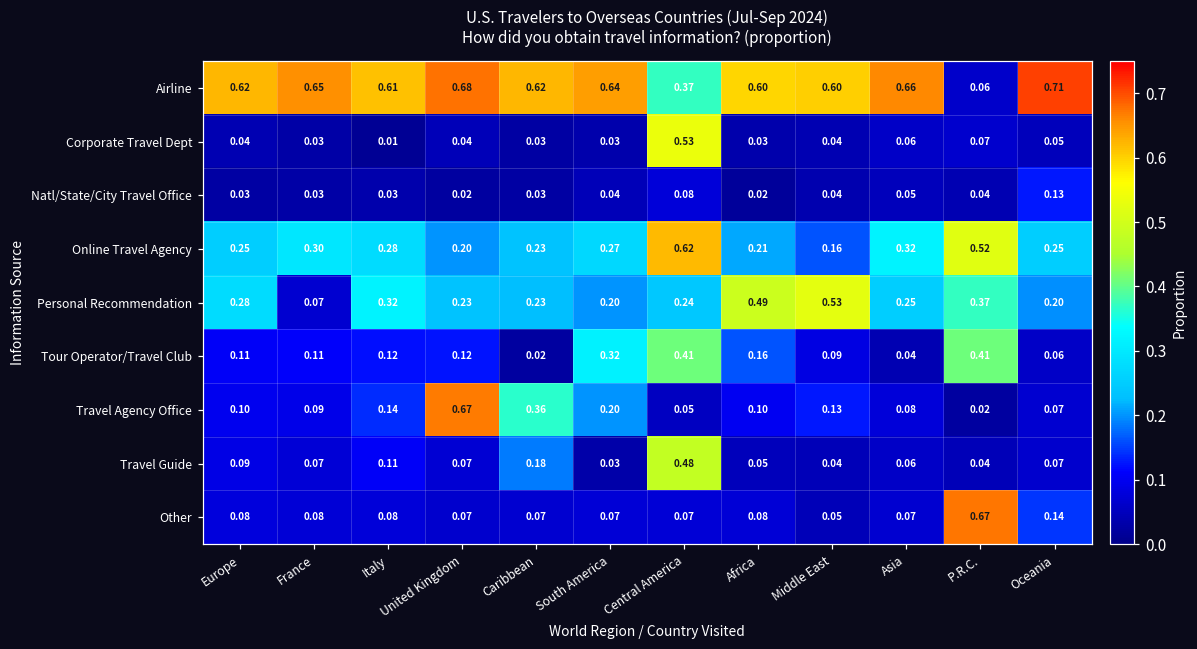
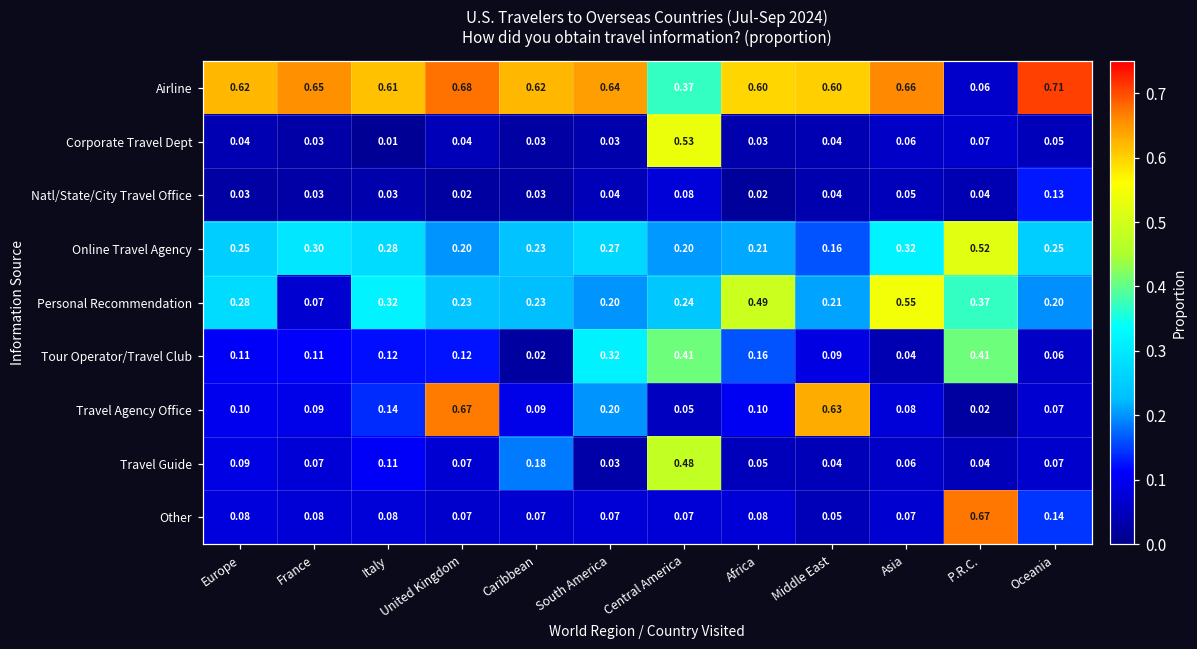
Online Travel Agency, Central America: 0.62 -> 0.20
Personal Recommendation, Middle East: 0.53 -> 0.21
Personal Recommendation, Asia: 0.25 -> 0.55
Travel Agency Office, Caribbean: 0.36 -> 0.09
Travel Agency Office, Middle East: 0.13 -> 0.63
